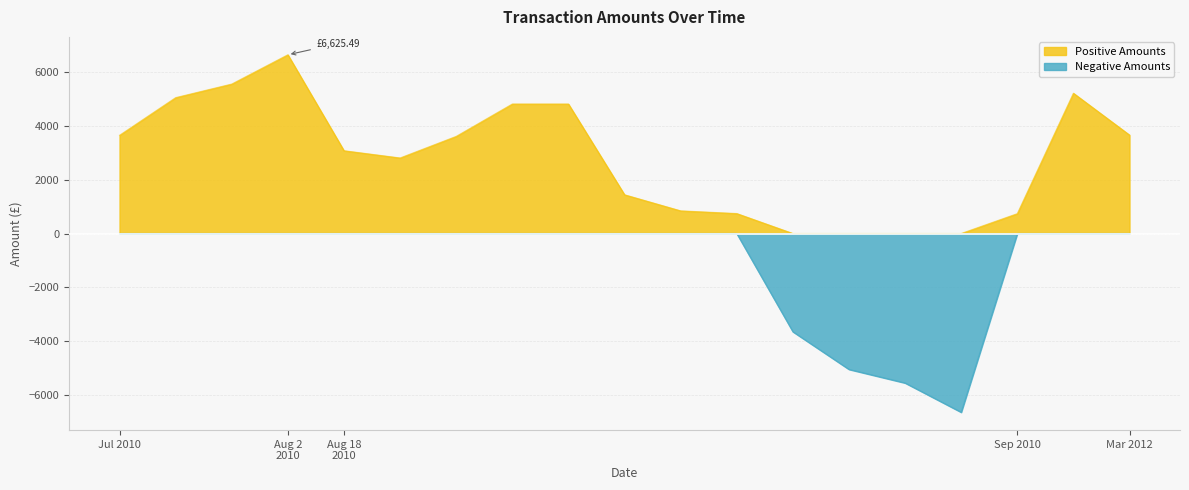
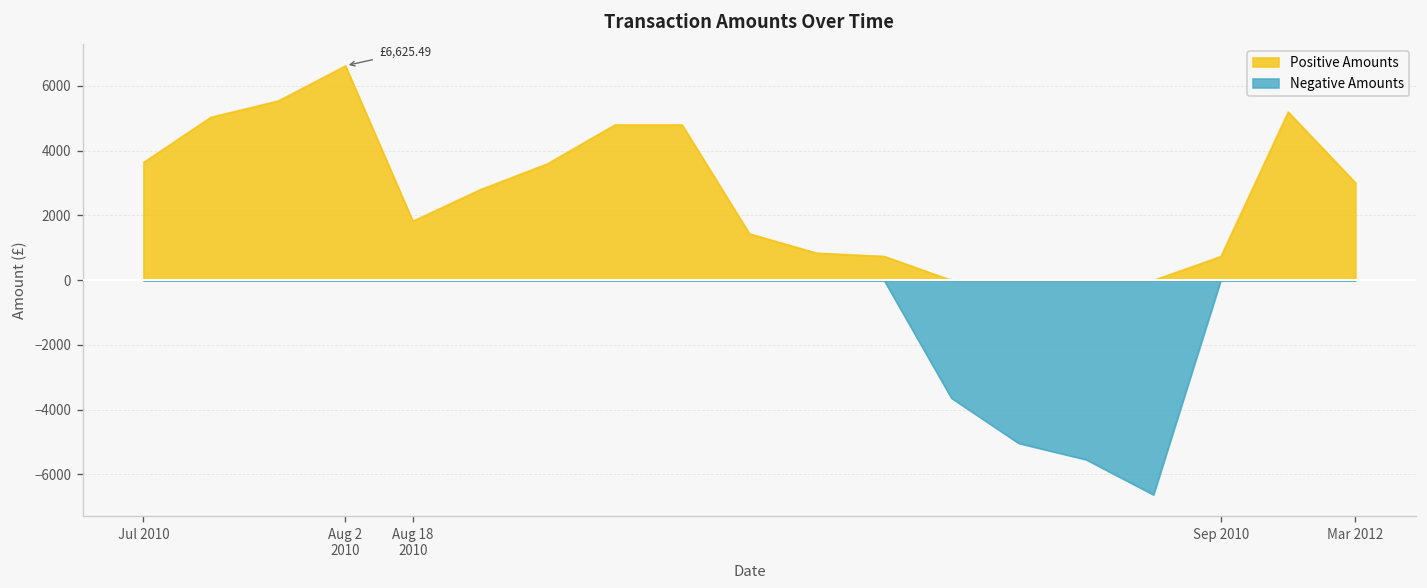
Positive Amounts, Aug 18 2010: 3100 -> 1800
Positive Amounts, Mar 2012: 3600 -> 3000
